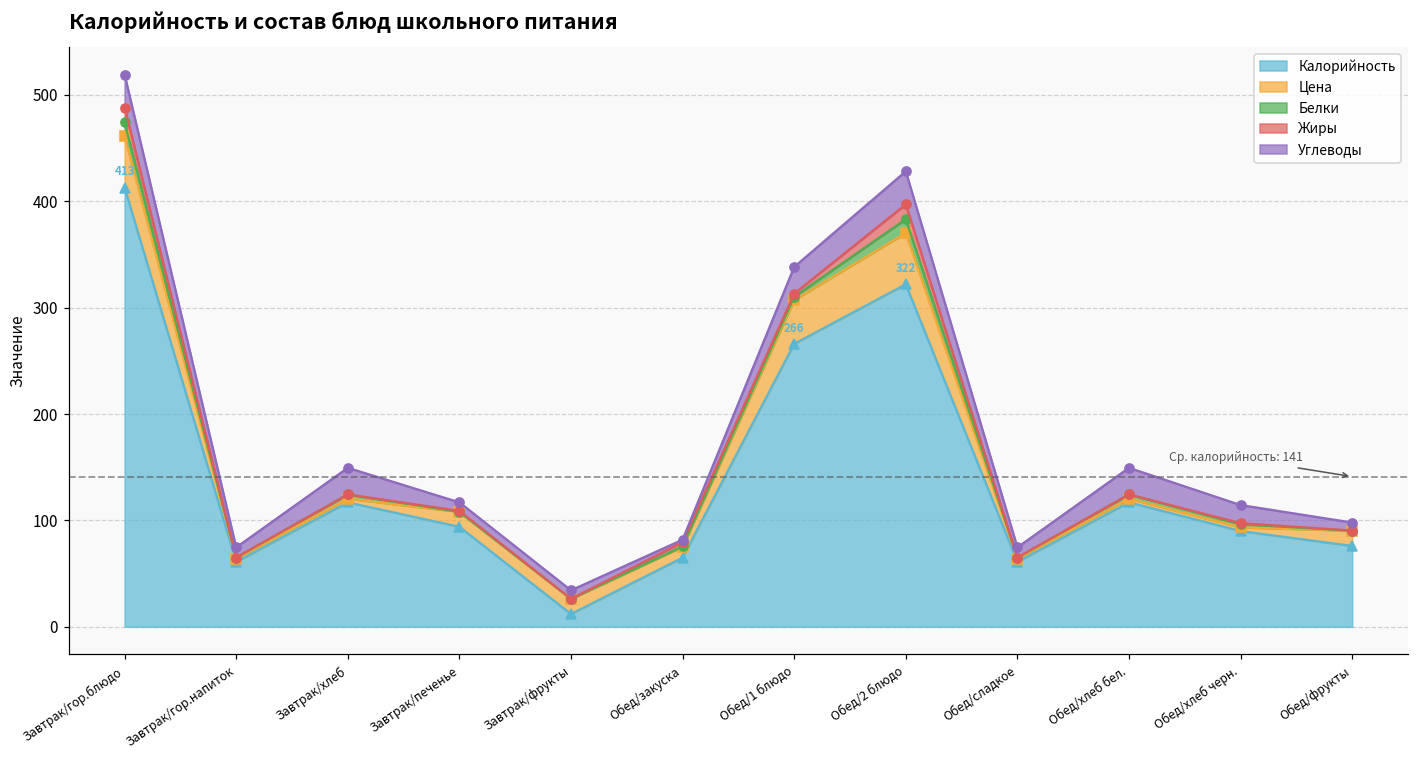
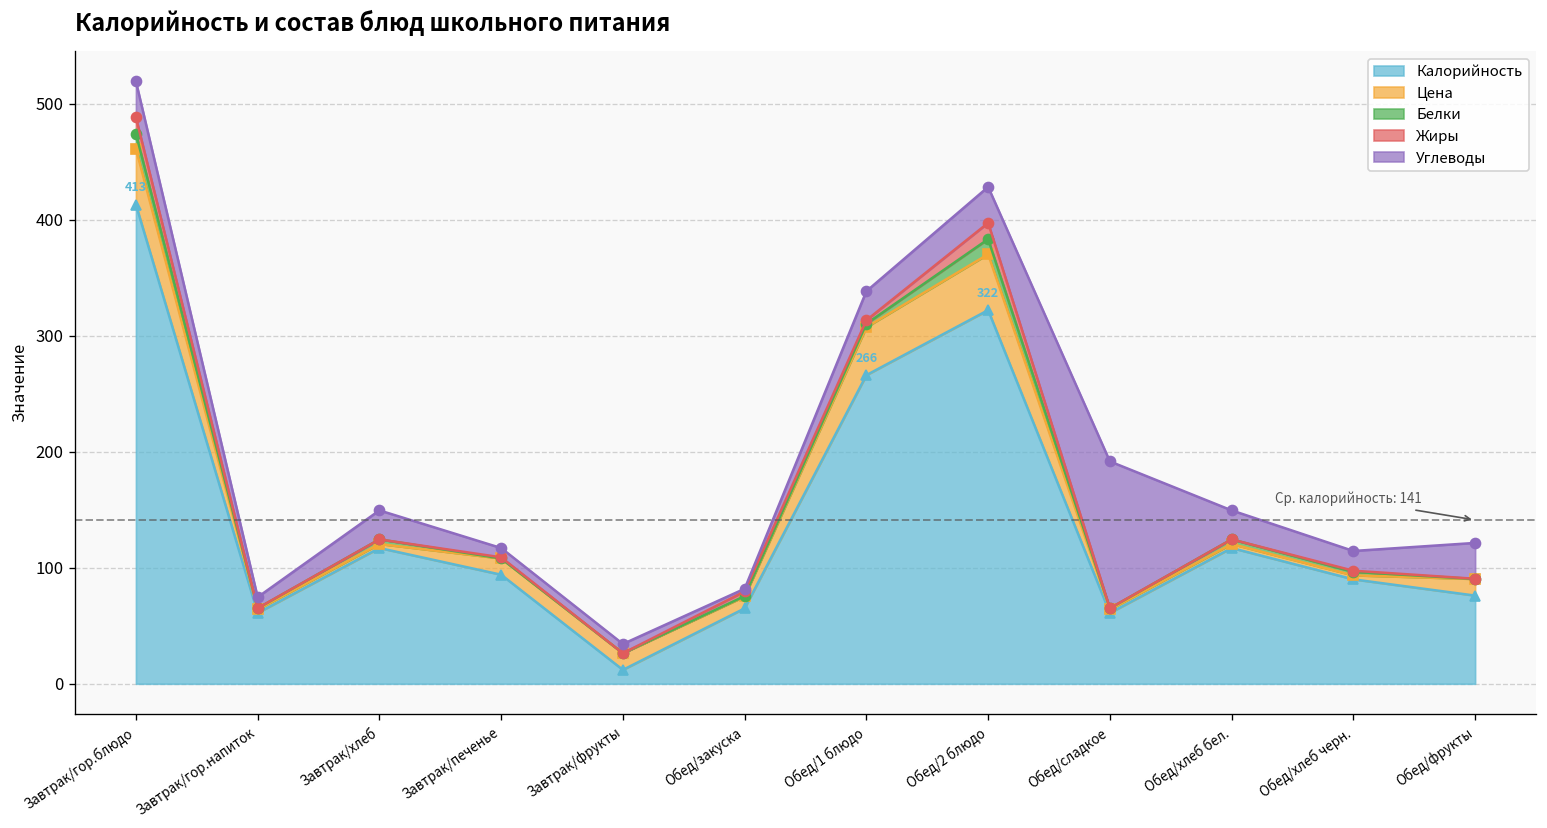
Углеводы, Обед/сладкое: 10 -> 130
Углеводы, Обед/фрукты: 10 -> 30
